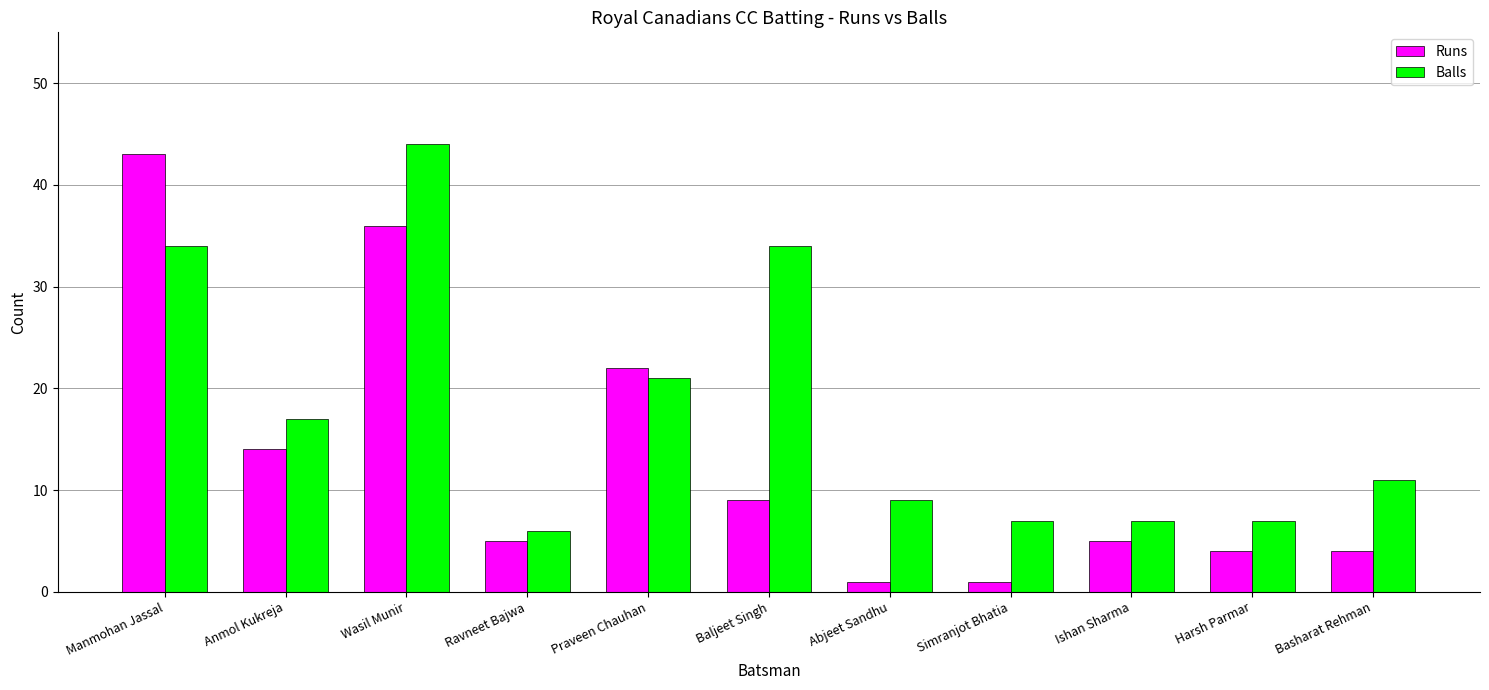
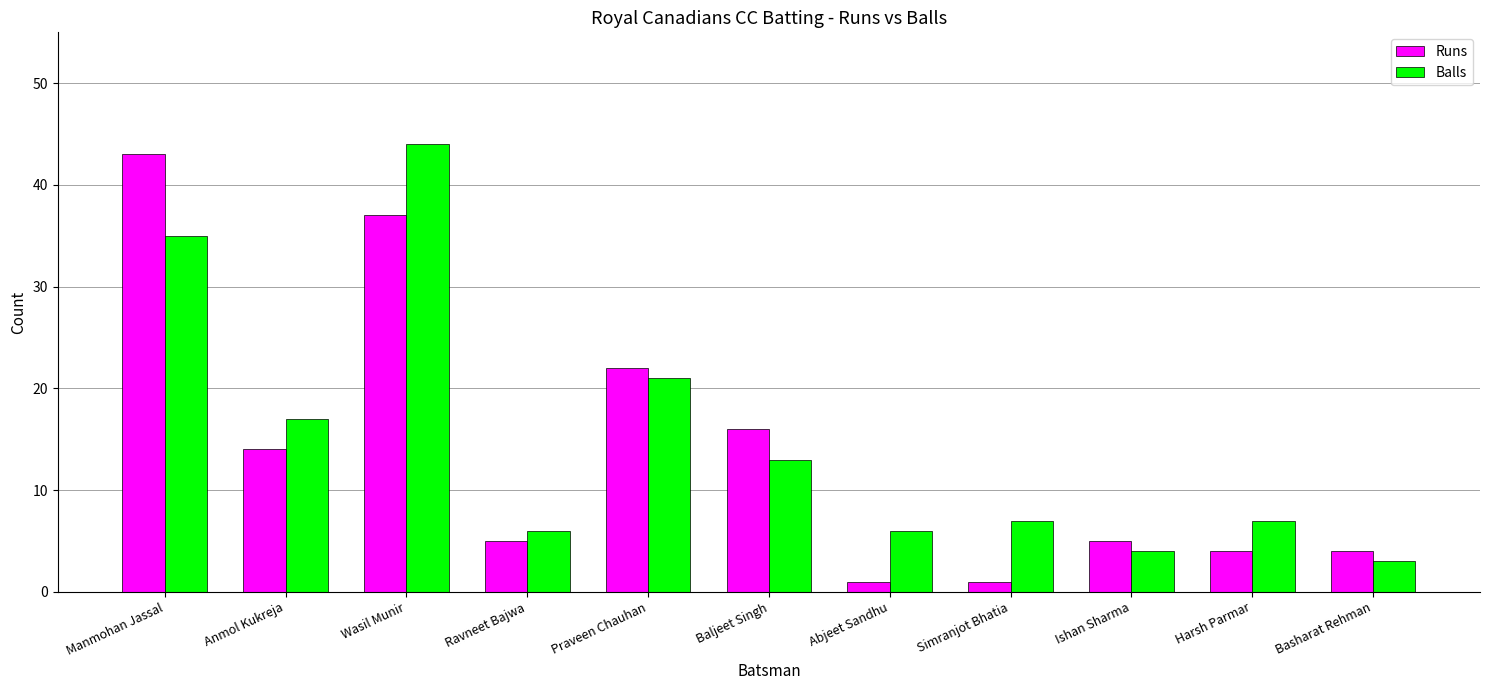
Balls, Manmohan Jassal: 34 -> 35
Runs, Wasil Munir: 36 -> 37
Runs, Baljeet Singh: 9 -> 16
Balls, Baljeet Singh: 34 -> 13
Balls, Abjeet Sandhu: 9 -> 6
Balls, Ishan Sharma: 7 -> 4
Balls, Basharat Rehman: 11 -> 3
